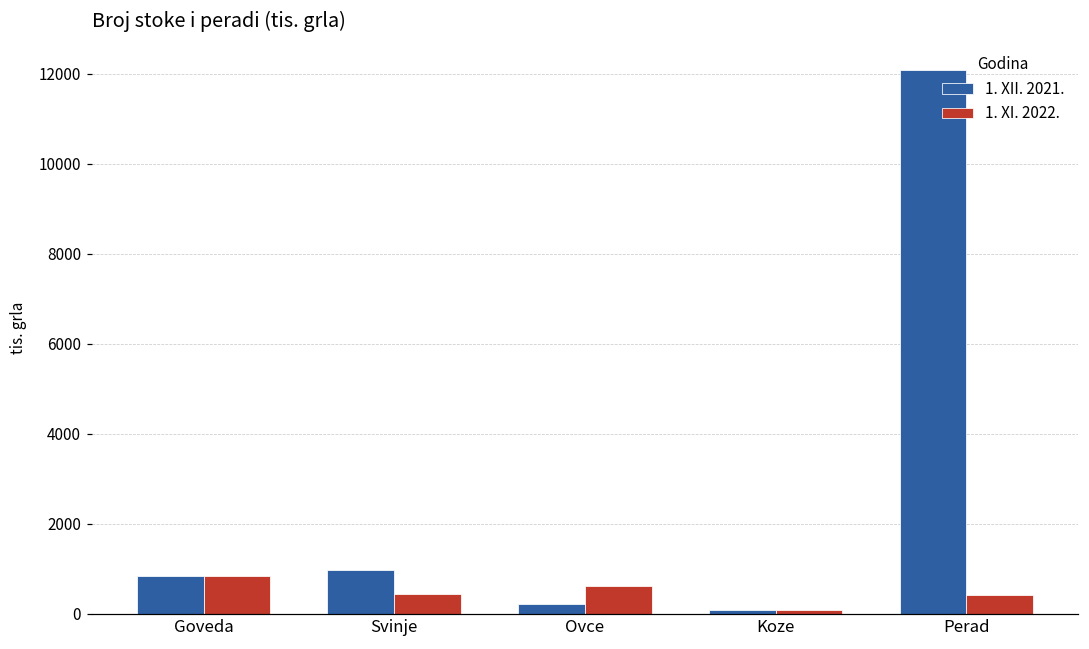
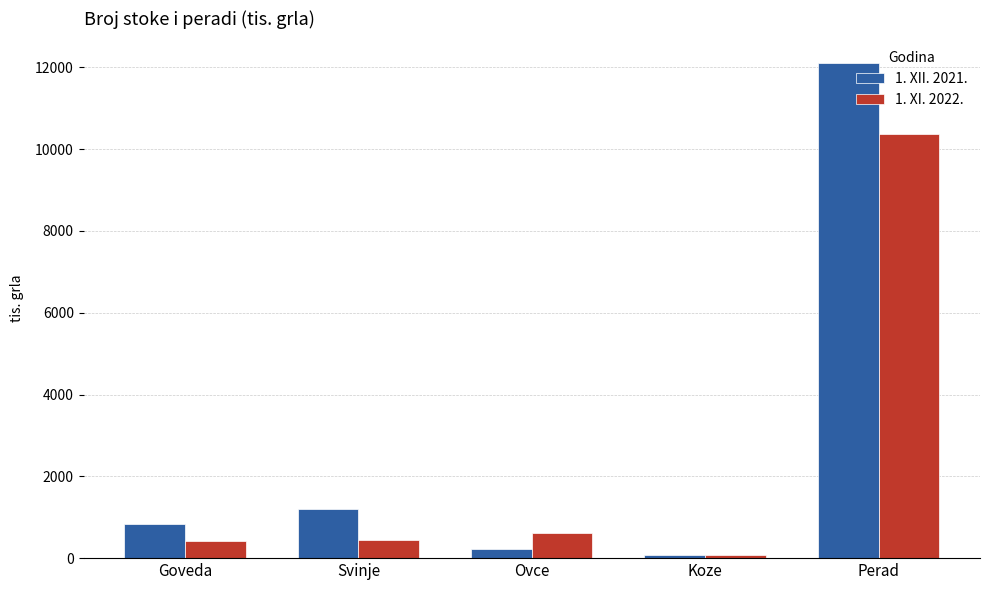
1. XI. 2022., Goveda: 800 -> 400
1. XII. 2021., Svinje: 1000 -> 1200
1. XI. 2022., Perad: 400 -> 10400
